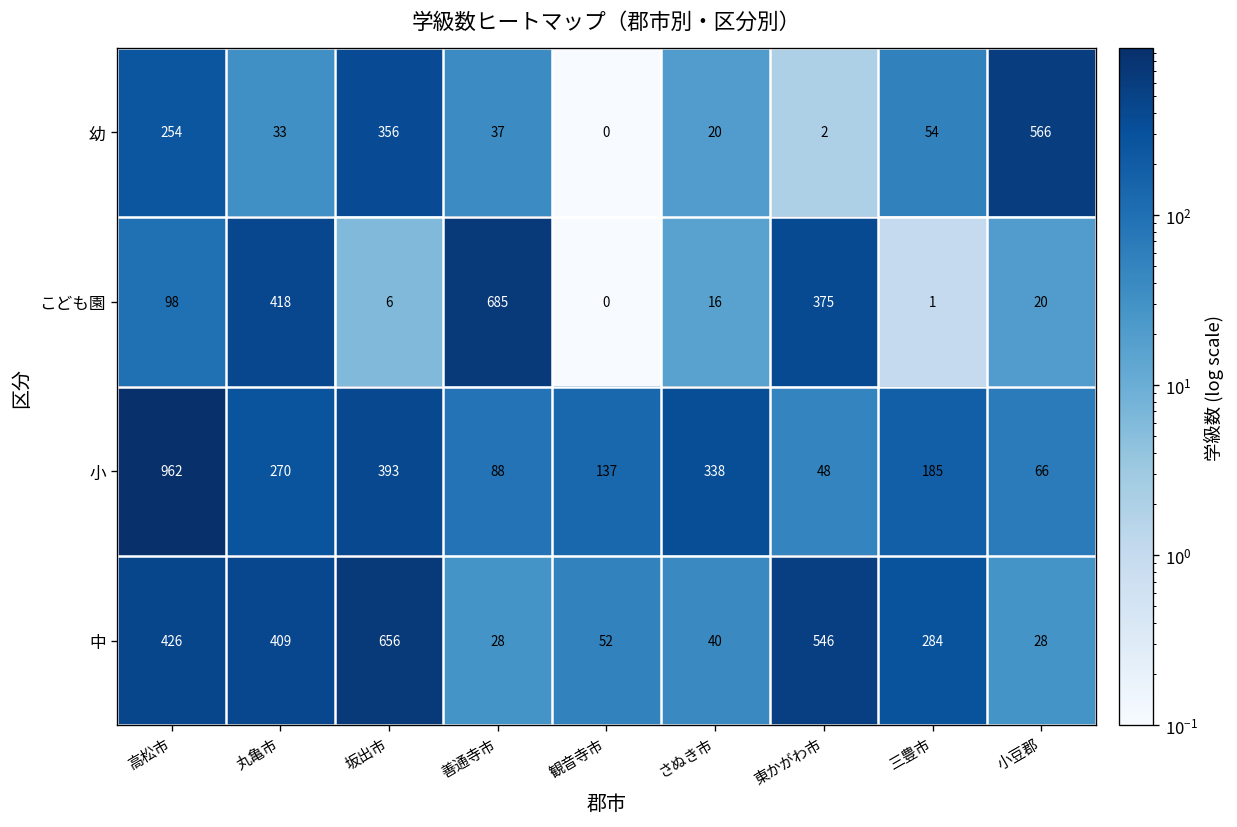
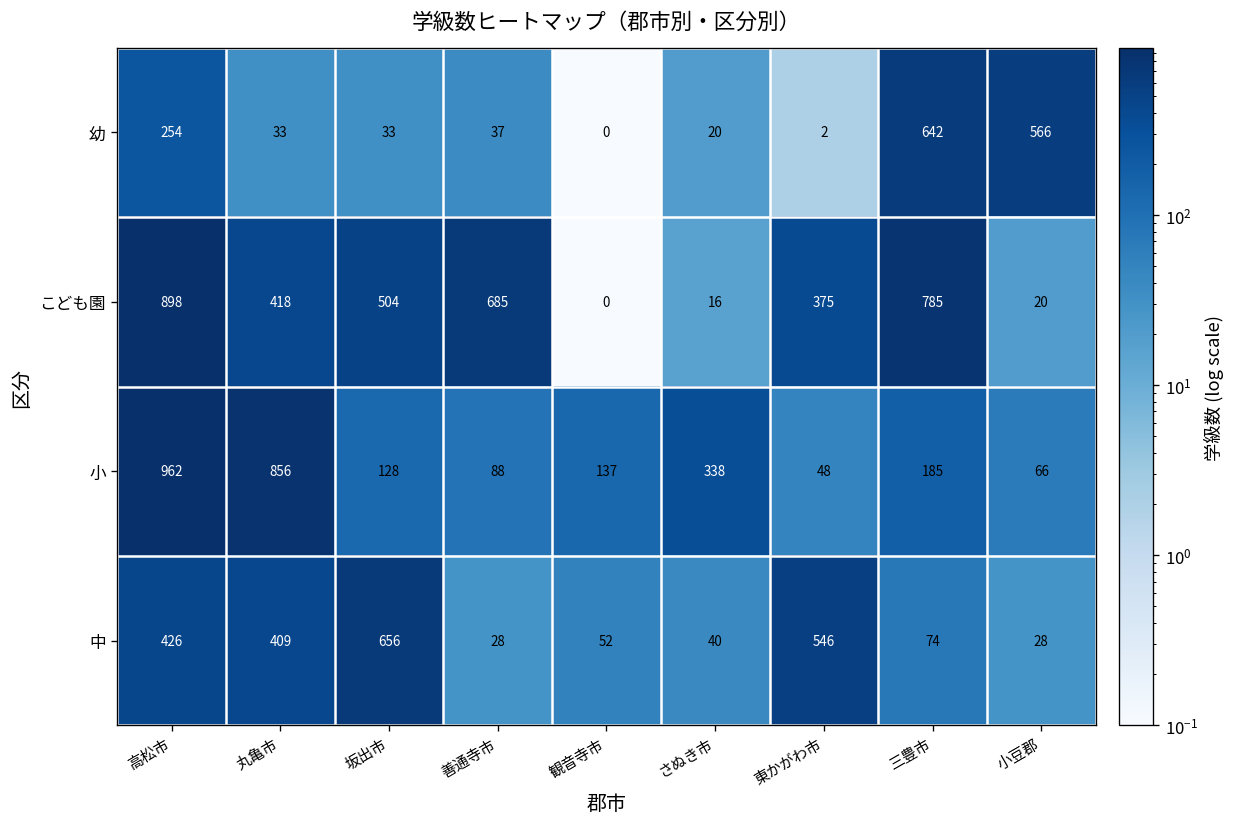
幼, 坂出市: 356 -> 33
幼, 三豊市: 54 -> 642
こども園, 高松市: 98 -> 898
こども園, 坂出市: 6 -> 504
こども園, 三豊市: 1 -> 785
小, 丸亀市: 270 -> 856
小, 坂出市: 393 -> 128
中, 三豊市: 284 -> 74
